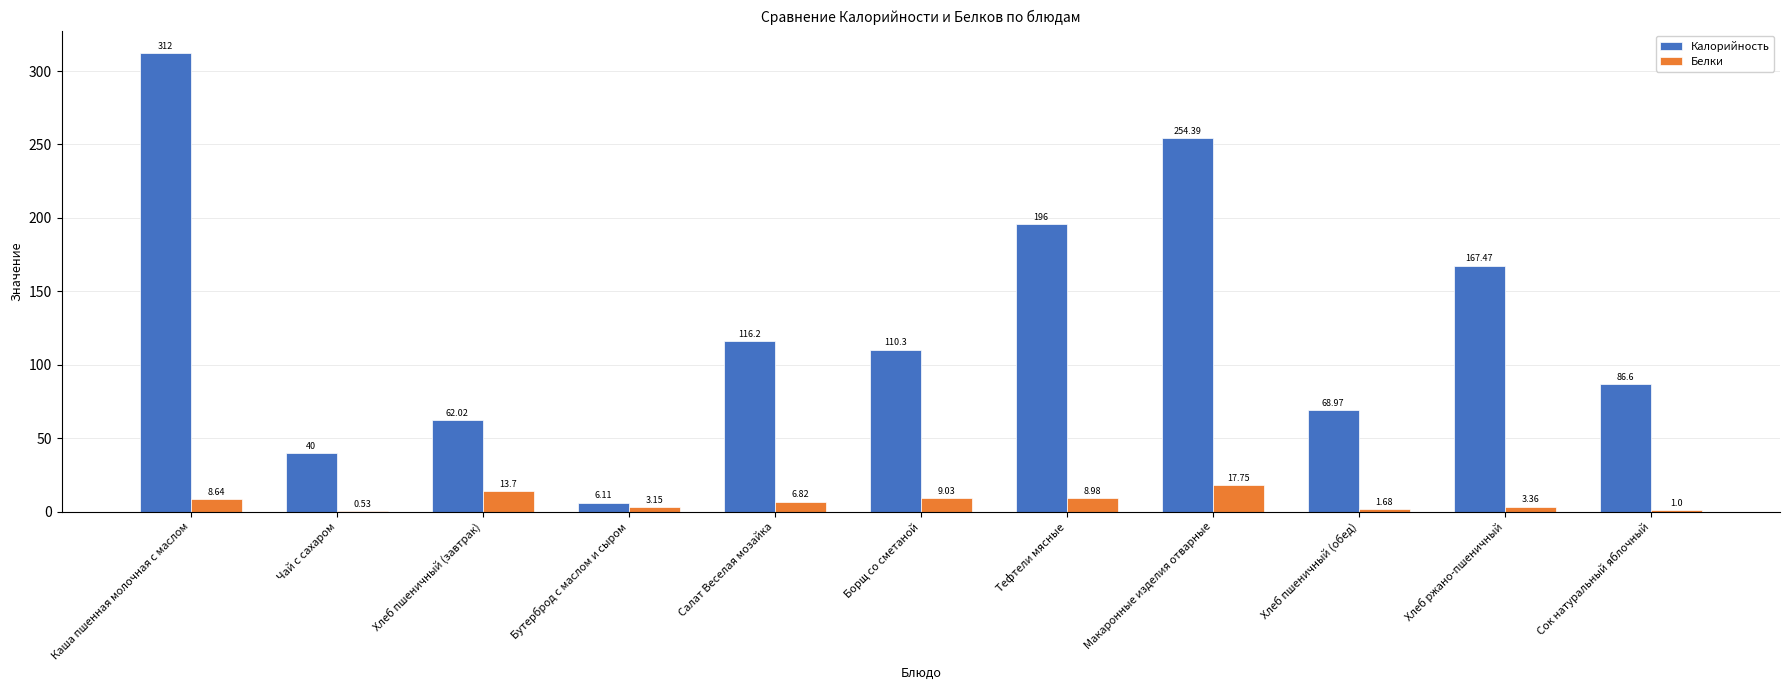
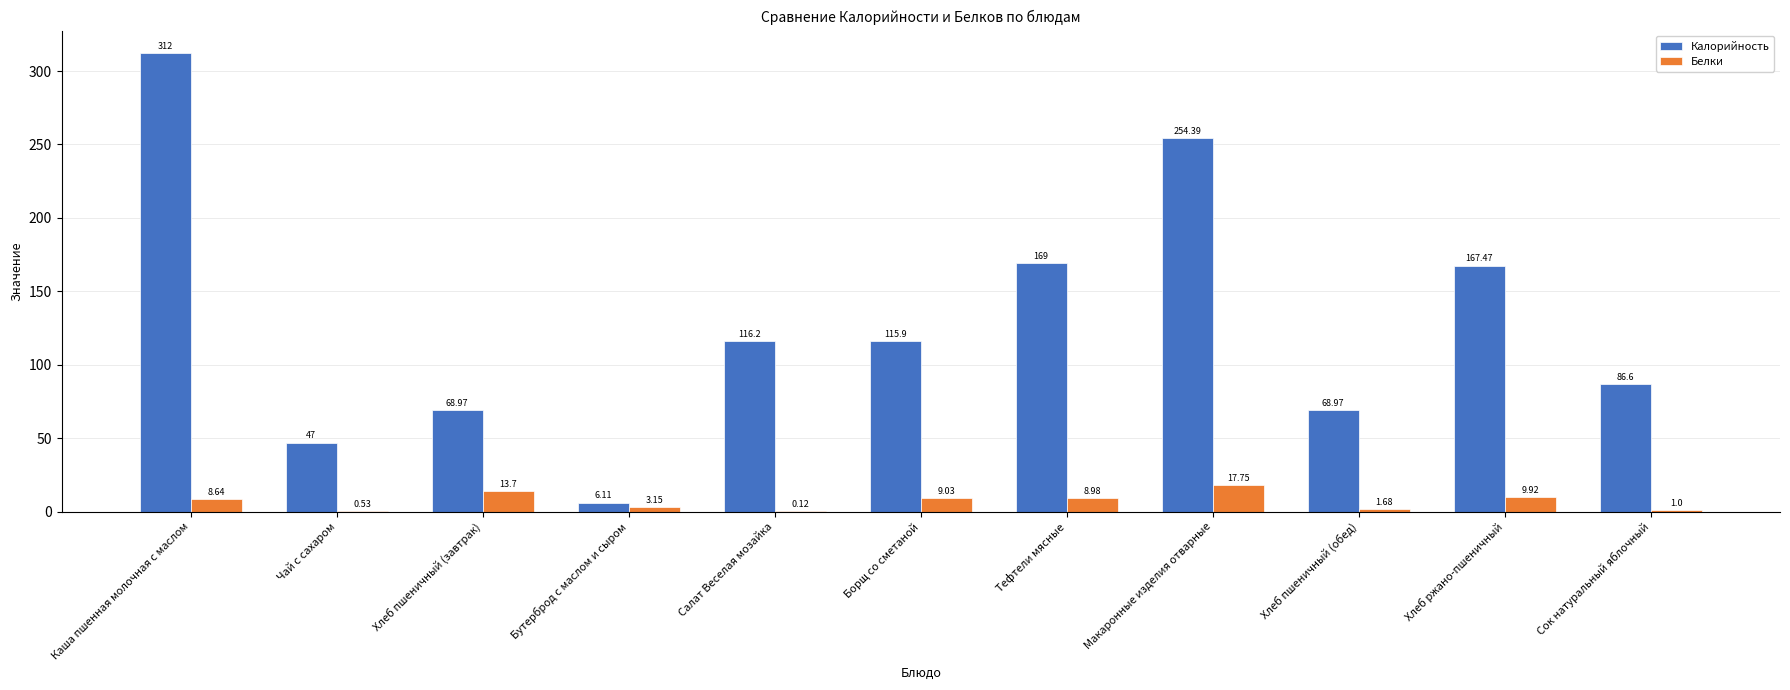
Калорийность, Чай с сахаром: 40 -> 47
Калорийность, Хлеб пшеничный (завтрак): 62.02 -> 68.97
Белки, Салат Веселая мозайка: 6.82 -> 0.12
Калорийность, Борщ со сметаной: 110.3 -> 115.9
Калорийность, Тефтели мясные: 196 -> 169
Белки, Хлеб ржано-пшеничный: 3.36 -> 9.92
